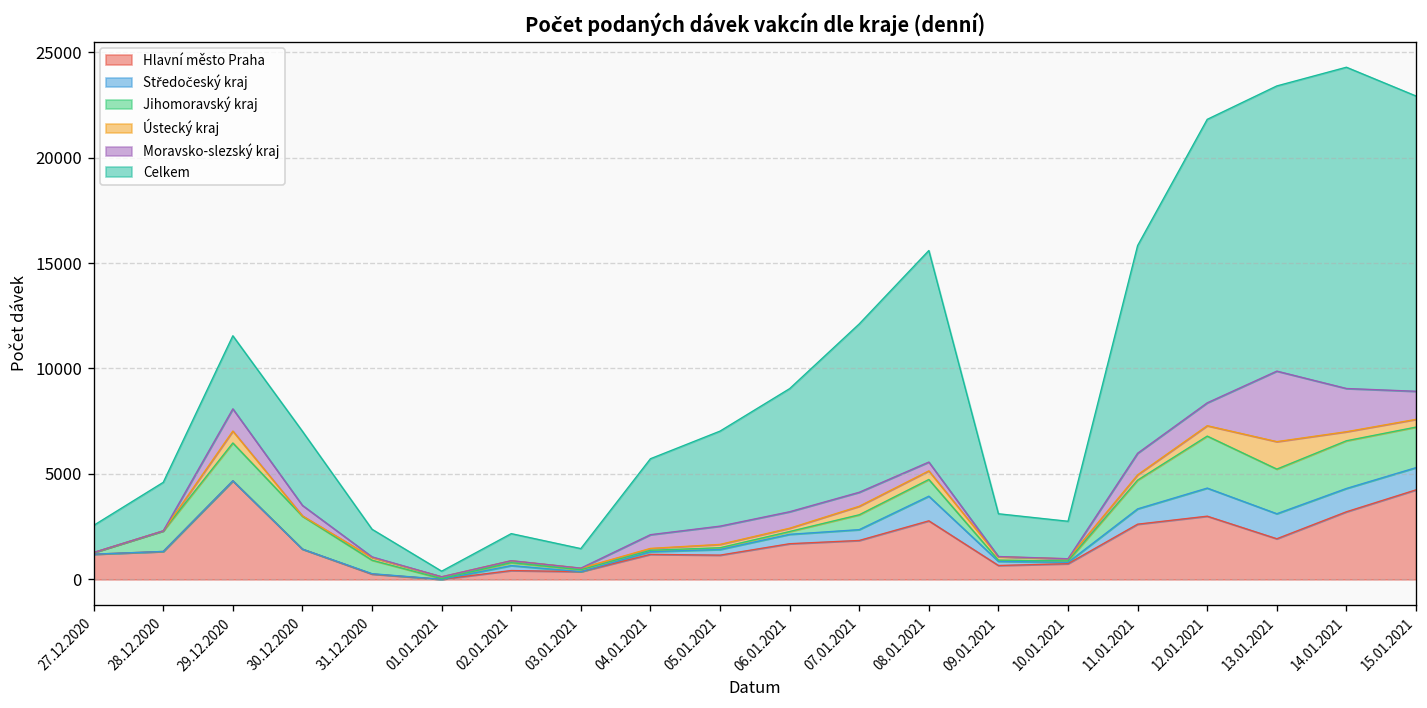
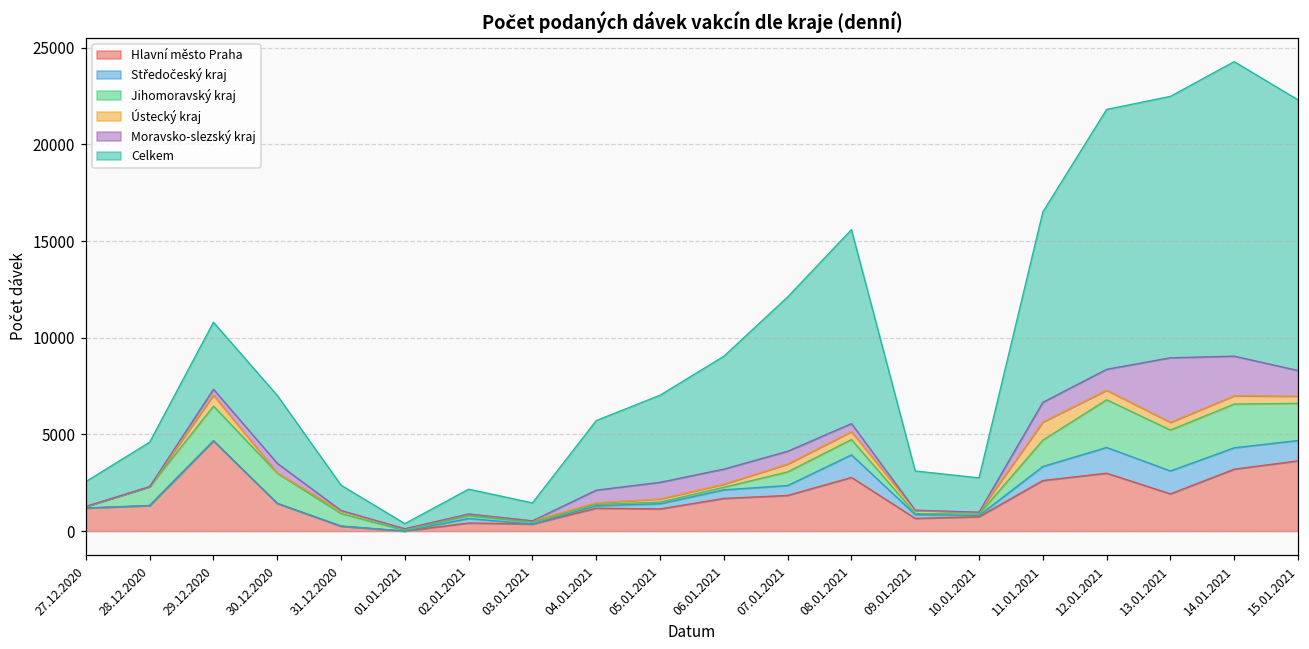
Moravsko-slezský kraj, 29.12.2020: 1100 -> 300
Ústecký kraj, 11.01.2021: 300 -> 900
Ústecký kraj, 13.01.2021: 1300 -> 400
Hlavní město Praha, 15.01.2021: 4200 -> 3600
